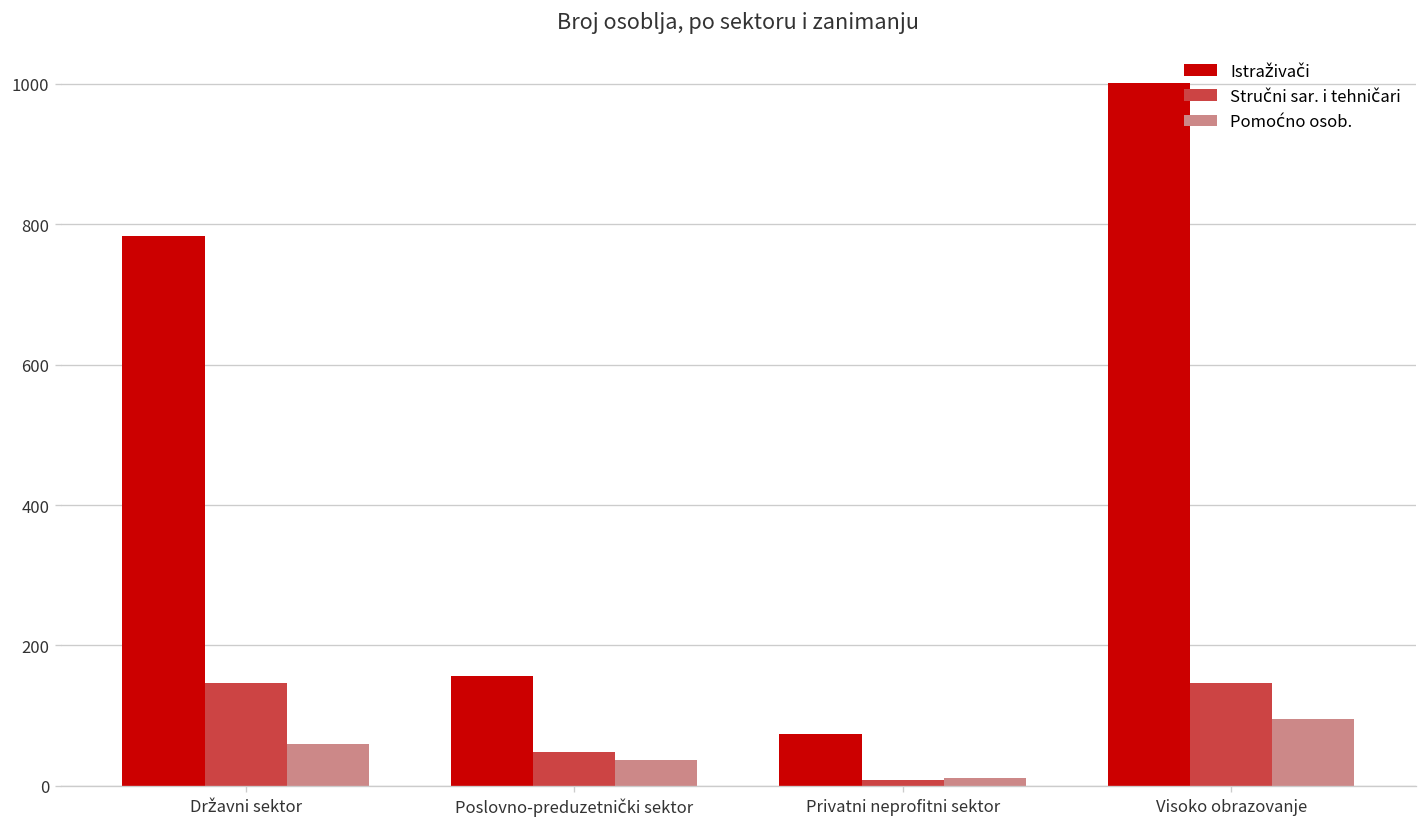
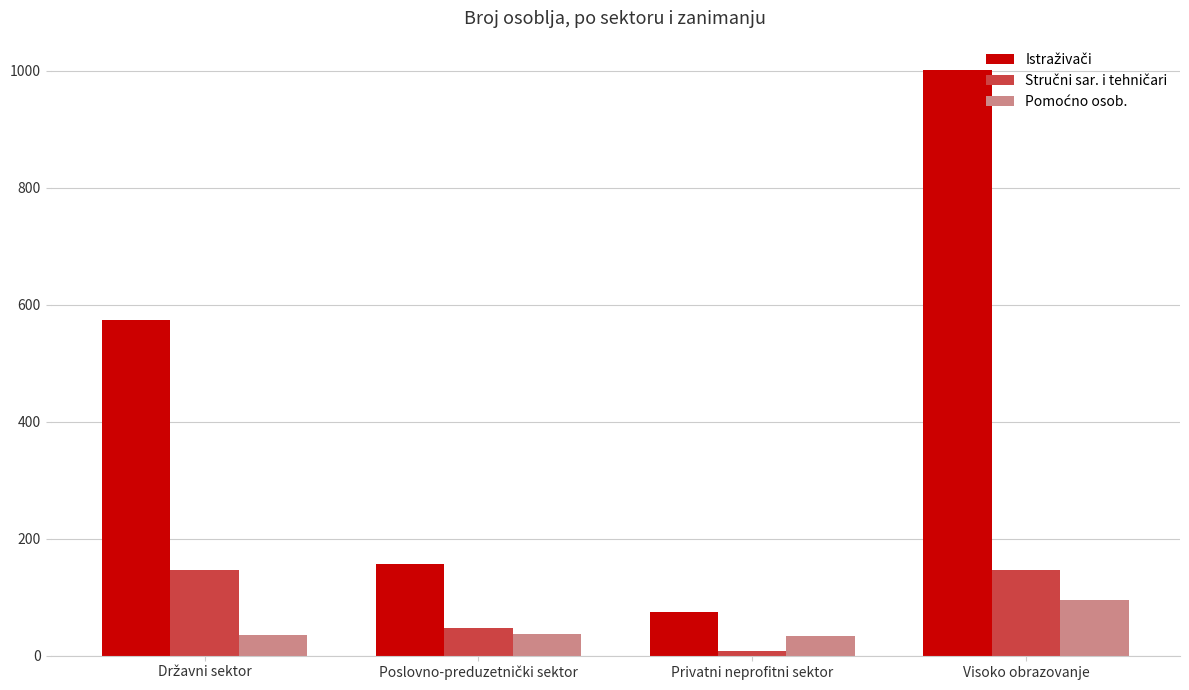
Istraživači, Državni sektor: 780 -> 570
Pomoćno osob., Državni sektor: 60 -> 40
Pomoćno osob., Privatni neprofitni sektor: 10 -> 30
